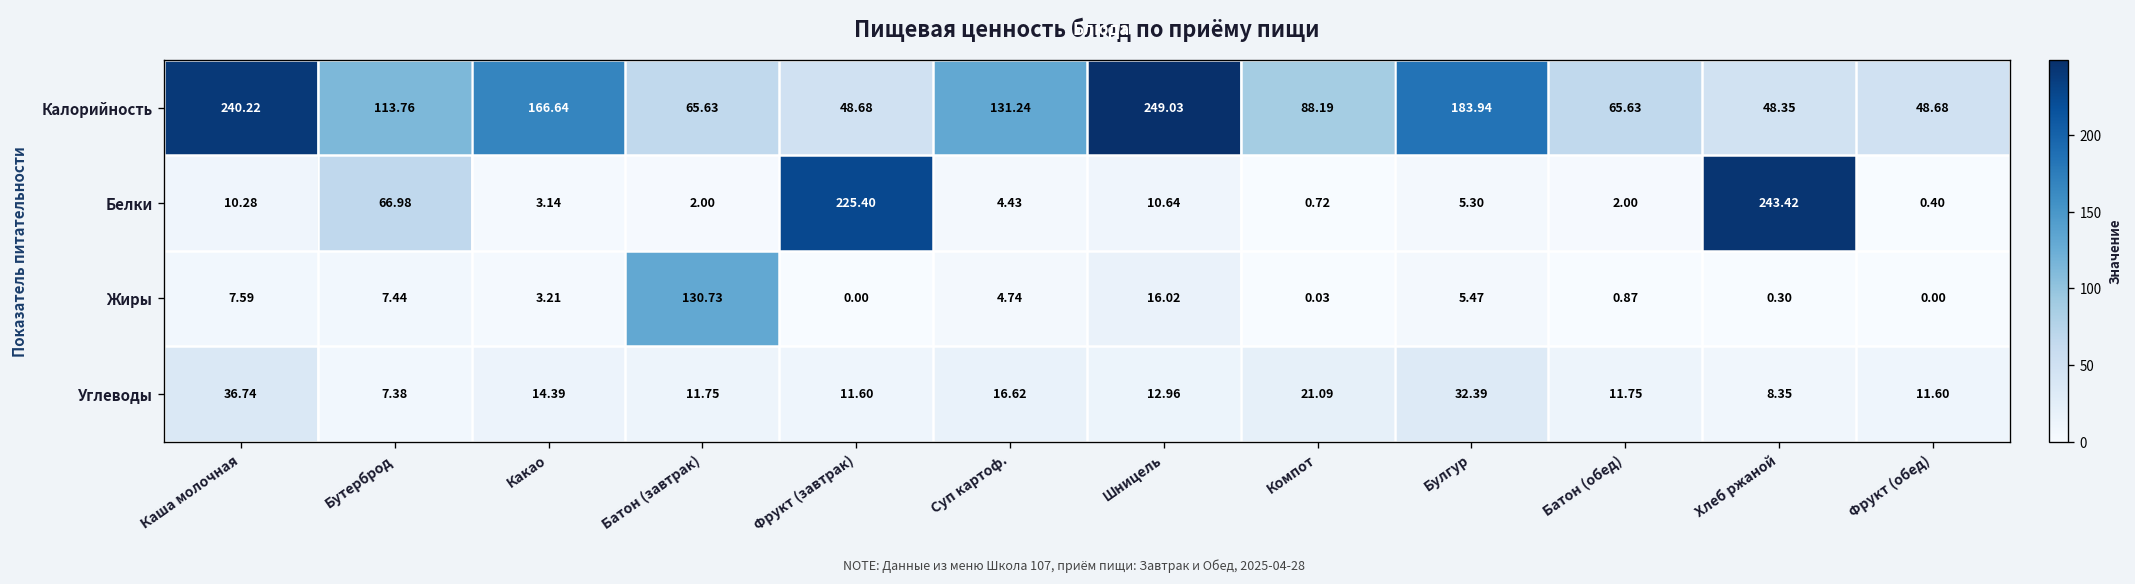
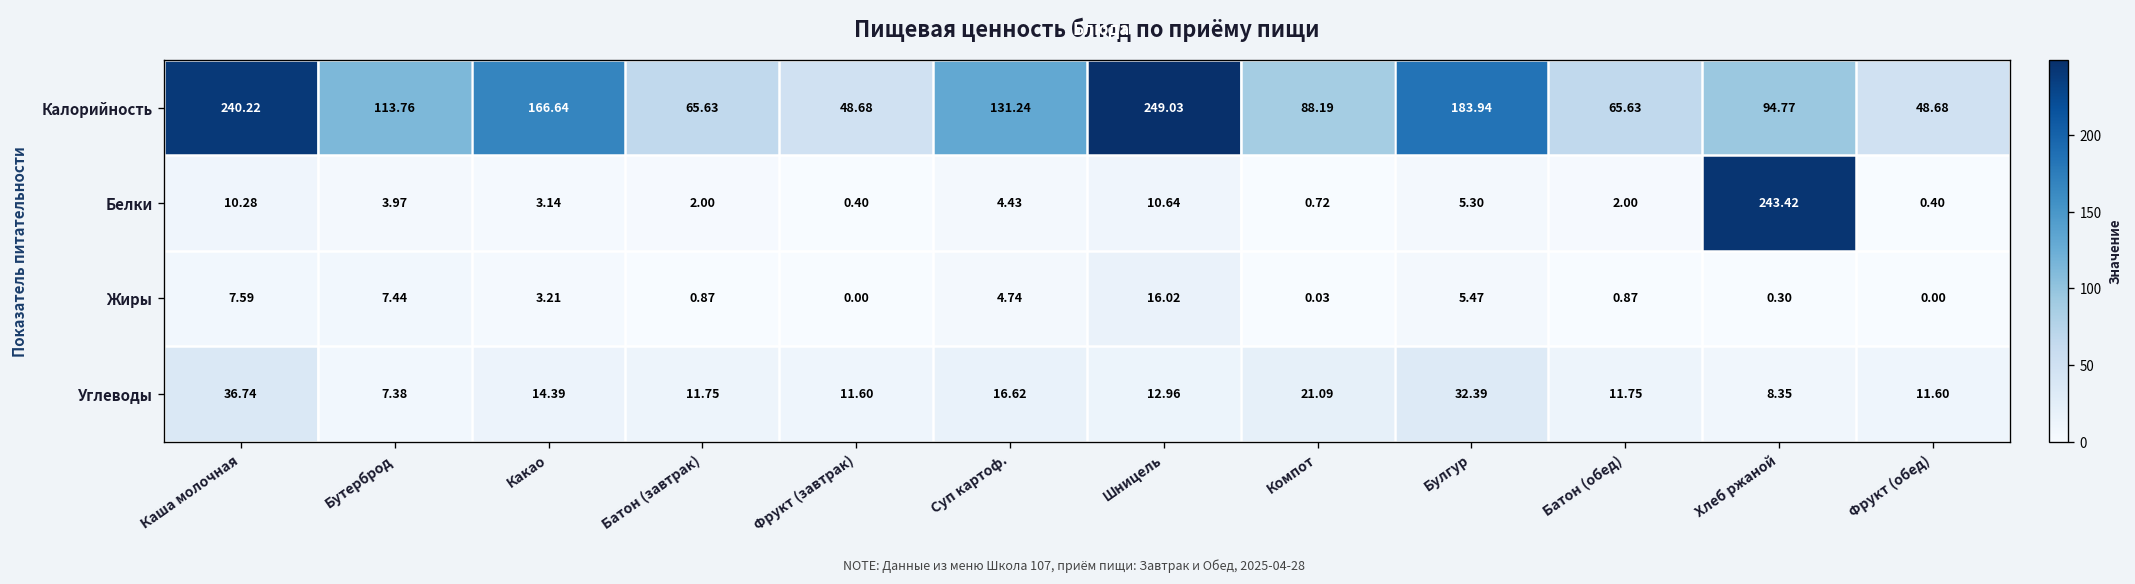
Калорийность, Хлеб ржаной: 48.35 -> 94.77
Белки, Бутерброд: 66.98 -> 3.97
Белки, Фрукт (завтрак): 225.40 -> 0.40
Жиры, Батон (завтрак): 130.73 -> 0.87
